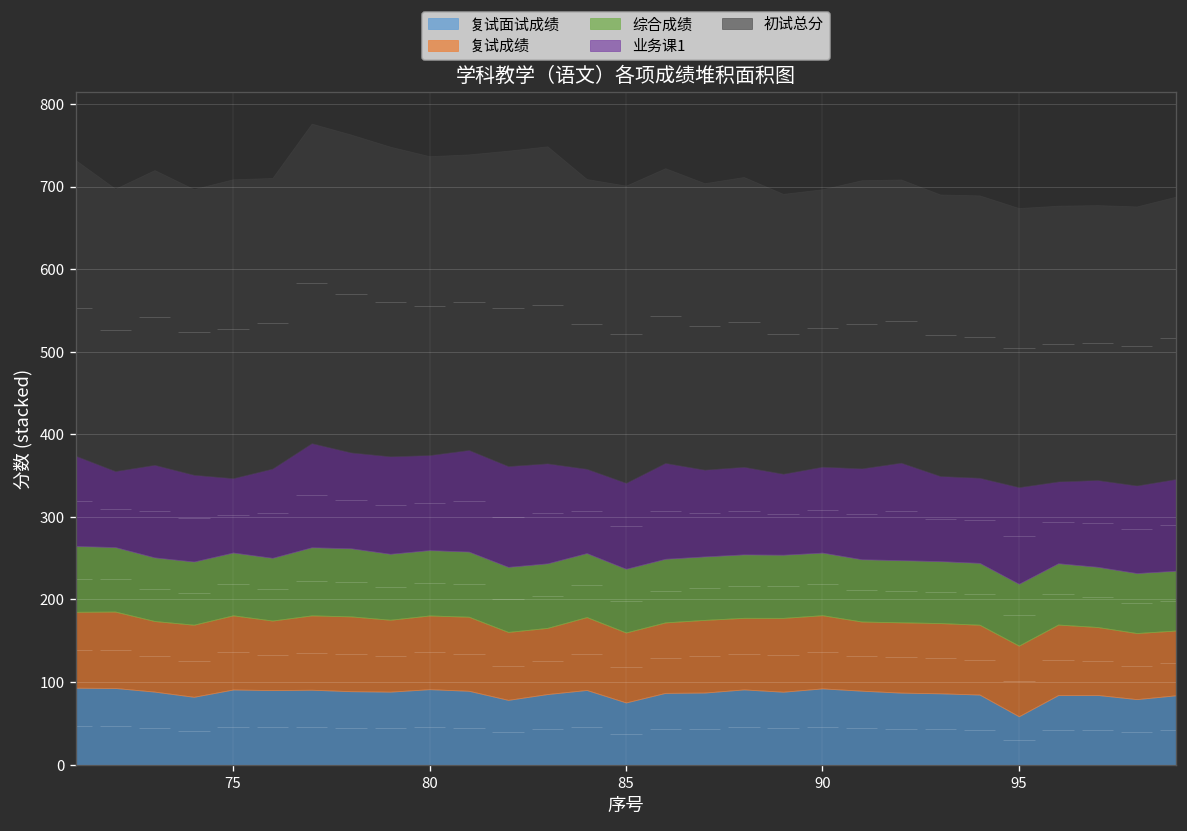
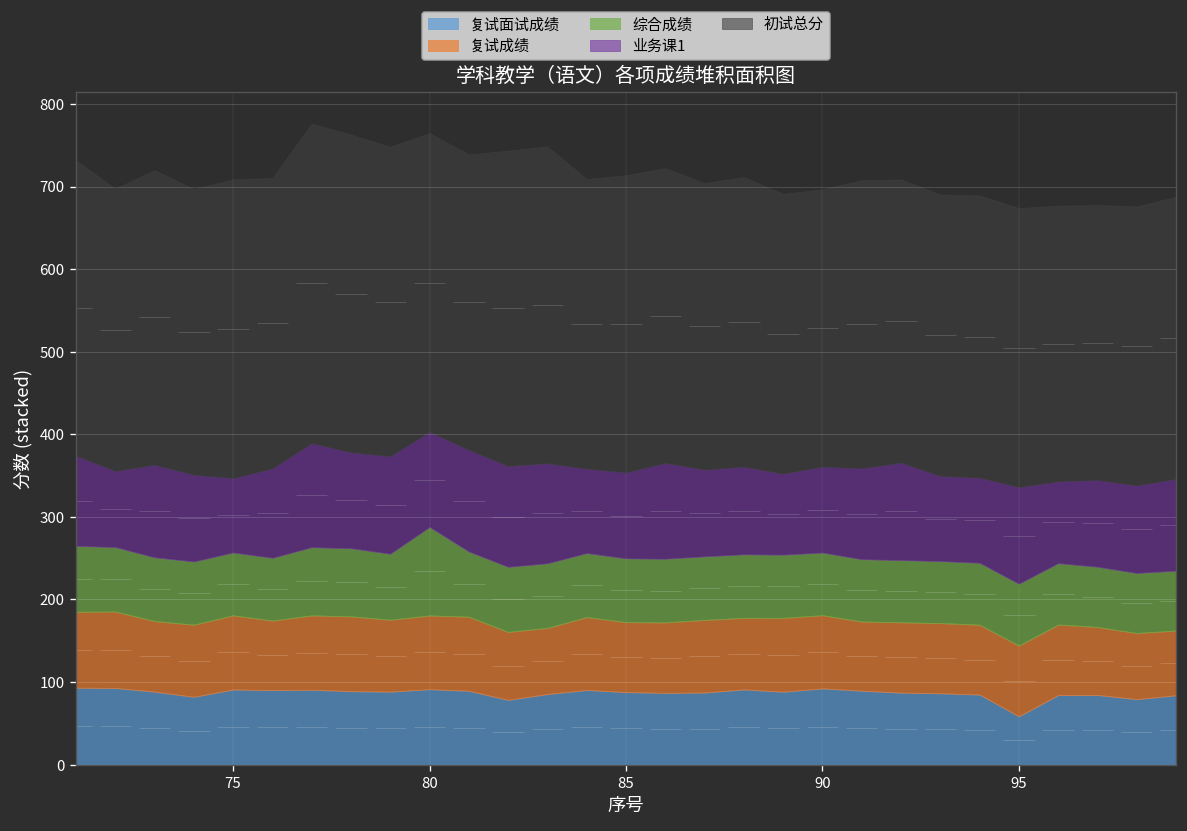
综合成绩, 80: 80 -> 110
复试面试成绩, 85: 80 -> 90
